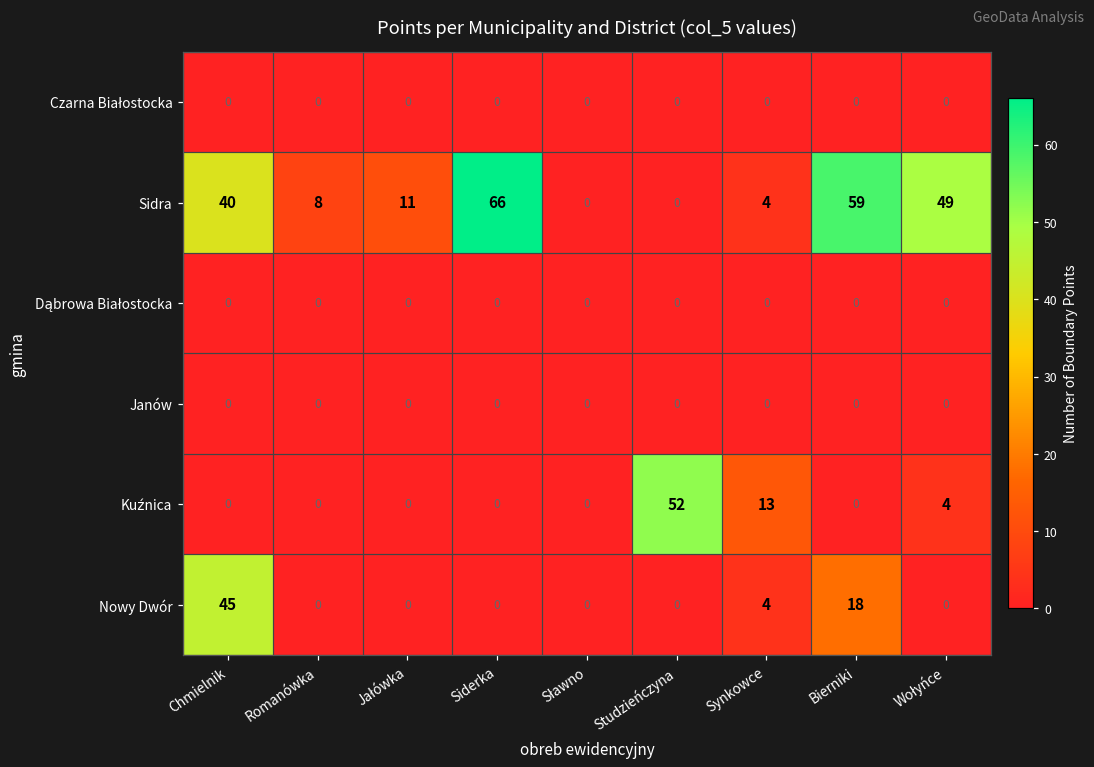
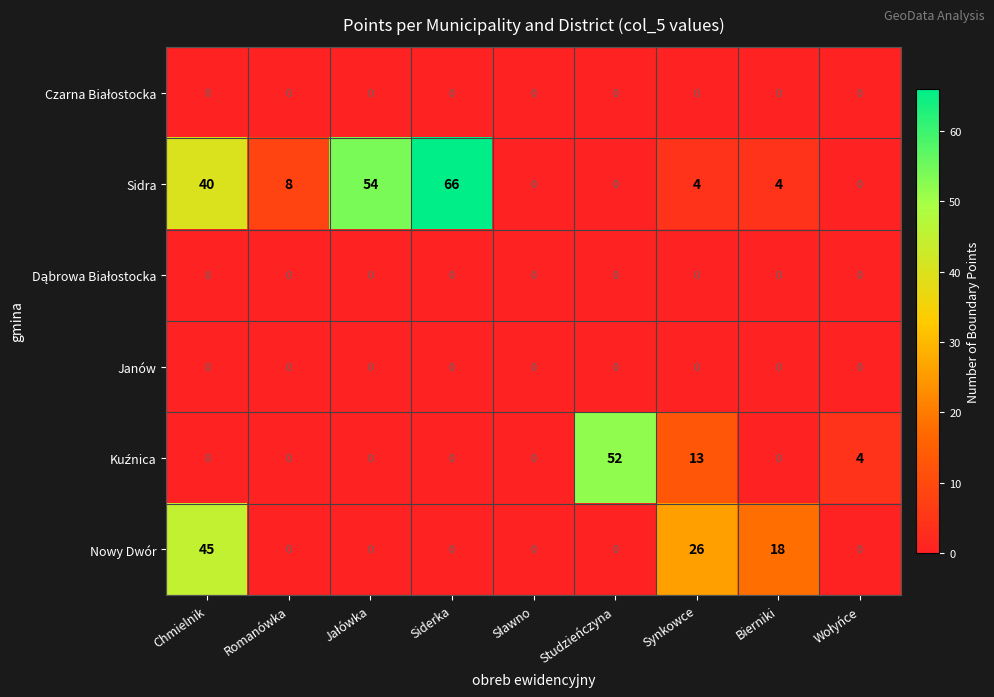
Sidra, Jałówka: 11 -> 54
Sidra, Bierniki: 59 -> 4
Sidra, Wołyńce: 49 -> 0
Nowy Dwór, Synkowce: 4 -> 26
